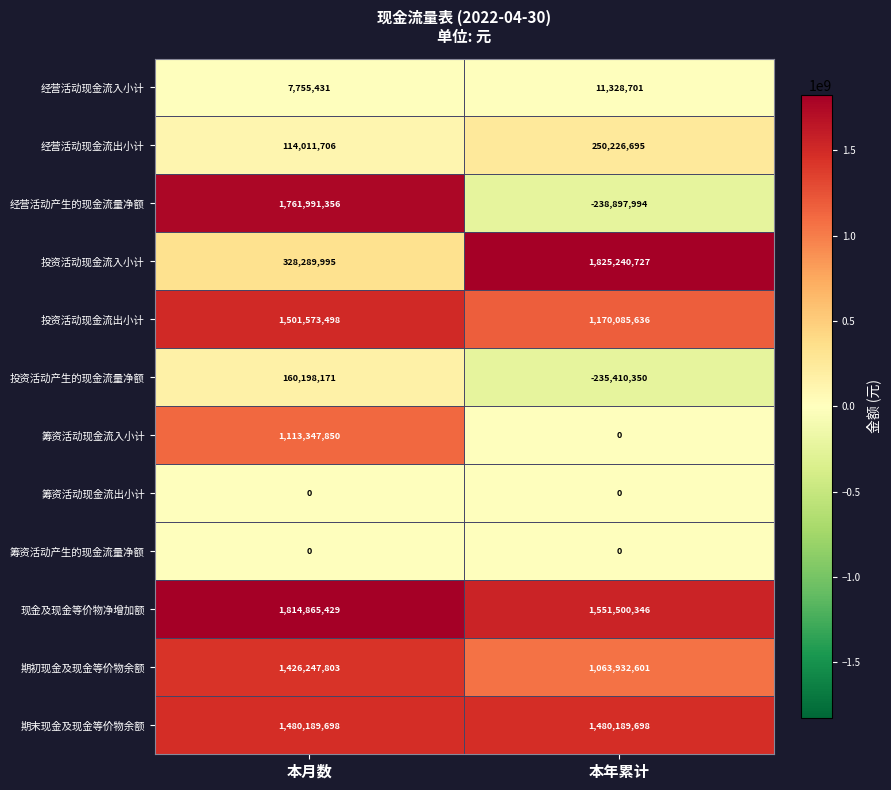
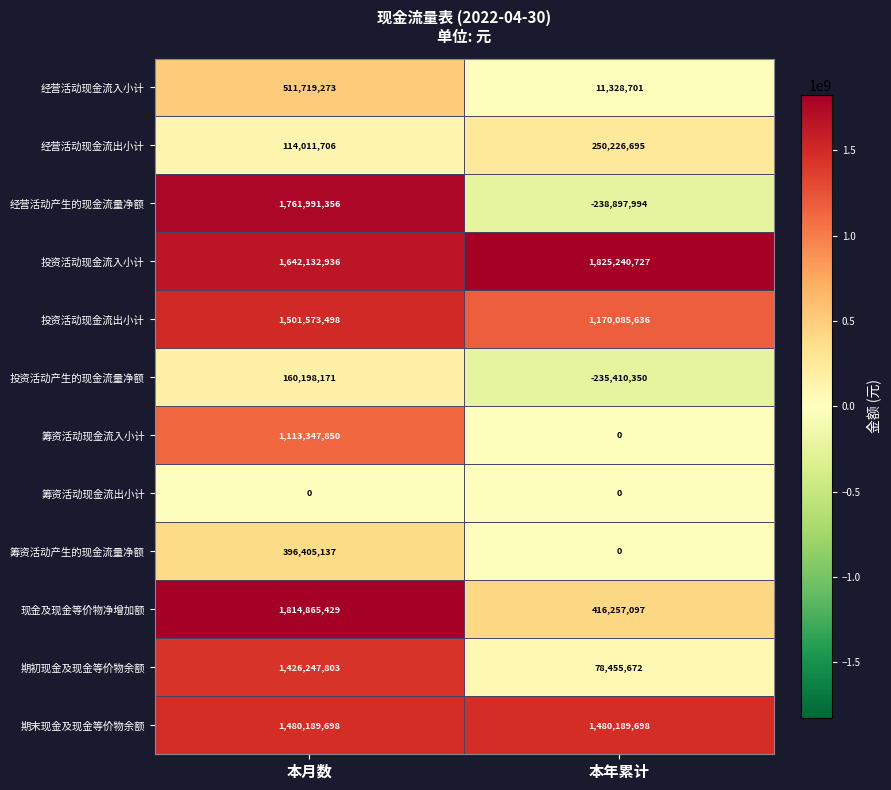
经营活动现金流入小计, 本月数: 7,755,431 -> 511,719,273
投资活动现金流入小计, 本月数: 328,289,995 -> 1,642,132,936
筹资活动产生的现金流量净额, 本月数: 0 -> 396,405,137
现金及现金等价物净增加额, 本年累计: 1,551,500,346 -> 416,257,097
期初现金及现金等价物余额, 本年累计: 1,063,932,601 -> 78,455,672
